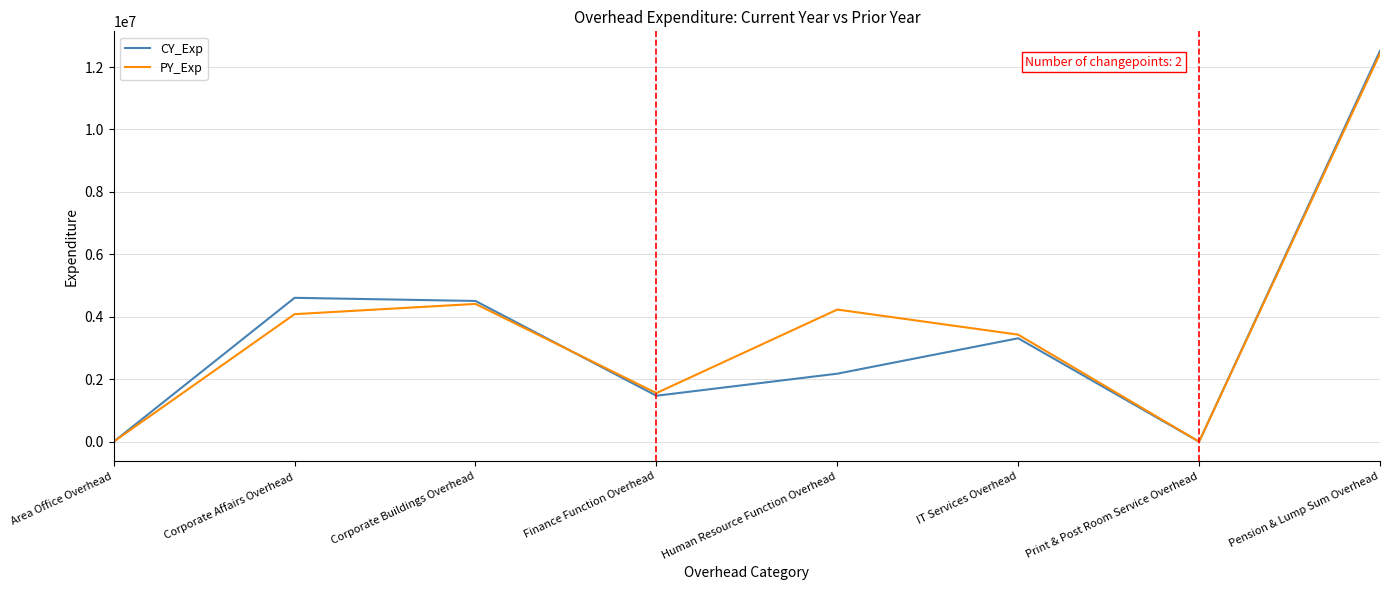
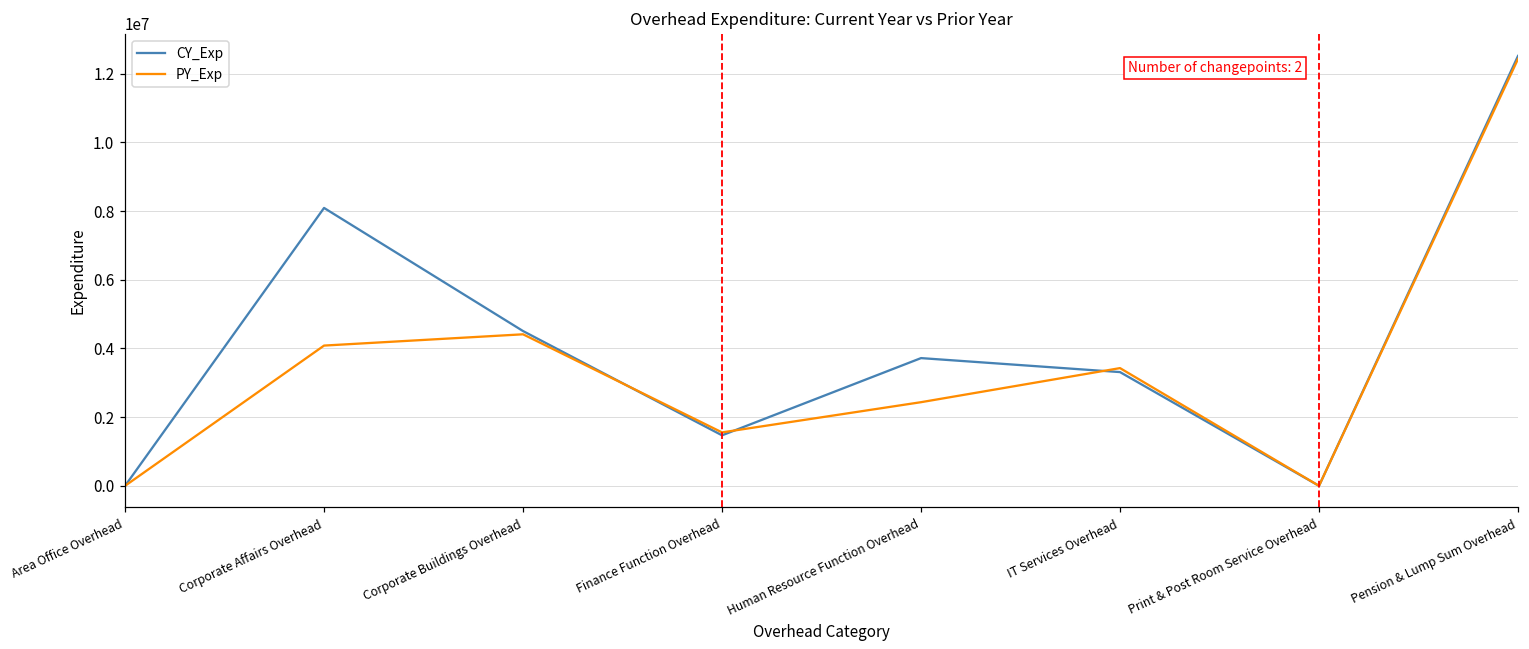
CY_Exp, Corporate Affairs Overhead: 4600000 -> 8100000
CY_Exp, Human Resource Function Overhead: 2200000 -> 3700000
PY_Exp, Human Resource Function Overhead: 4200000 -> 2400000
